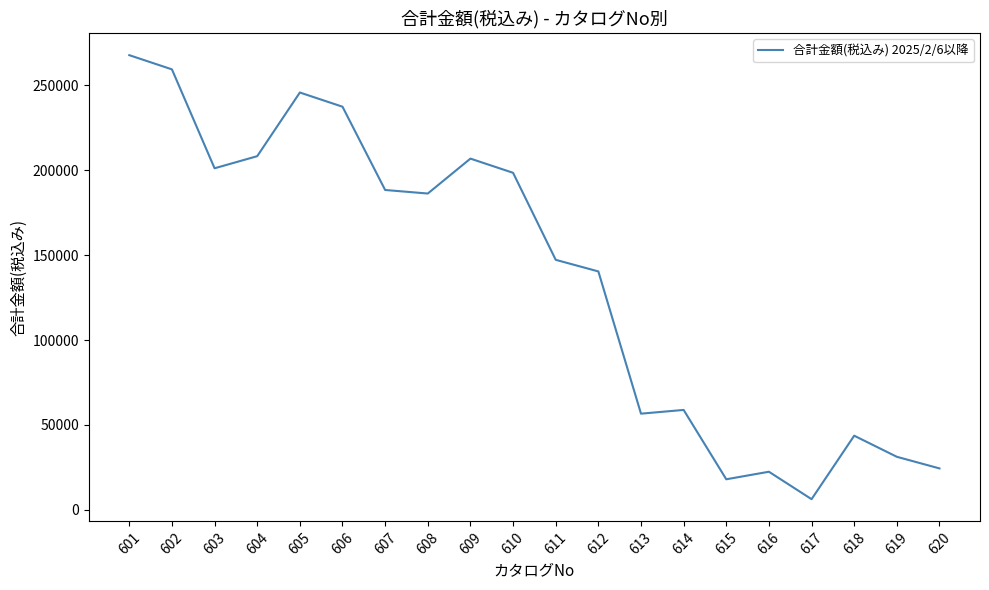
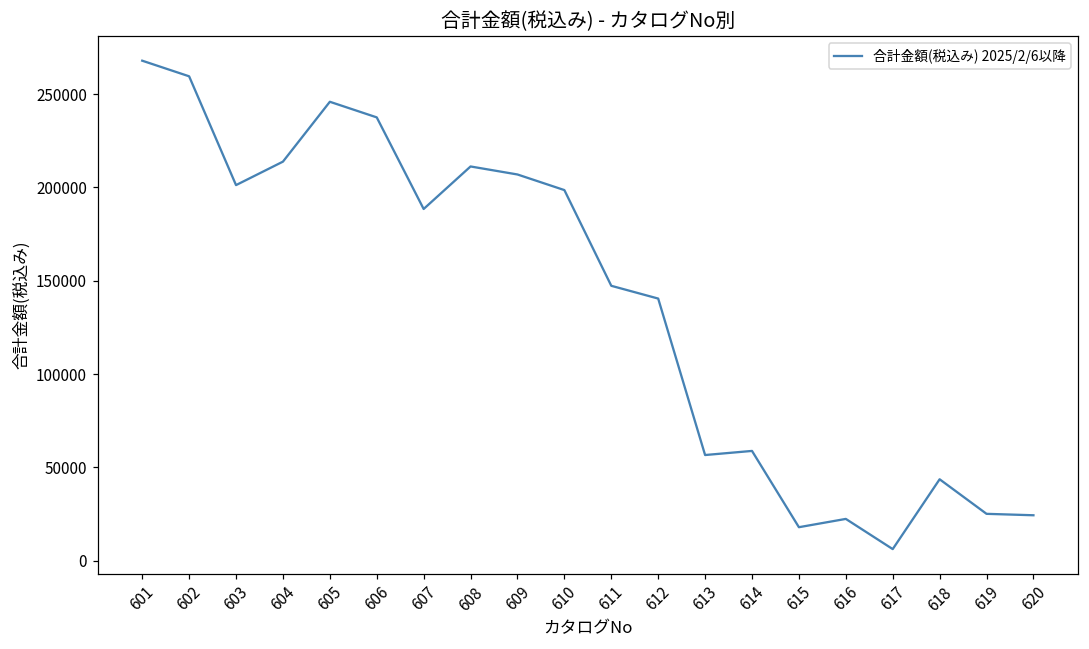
604: 208000 -> 214000
608: 186000 -> 211000
619: 31000 -> 25000
